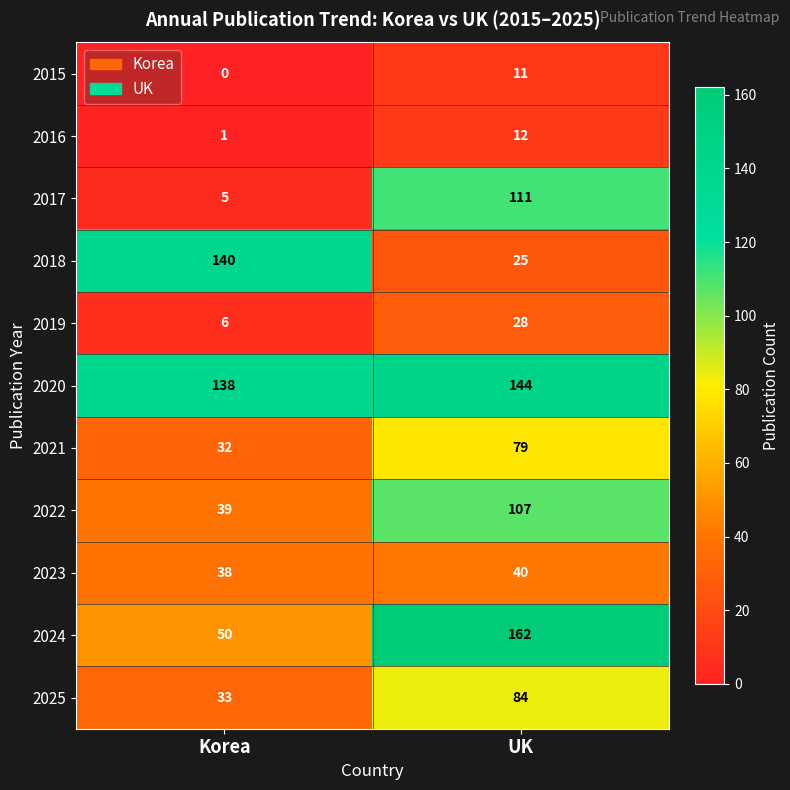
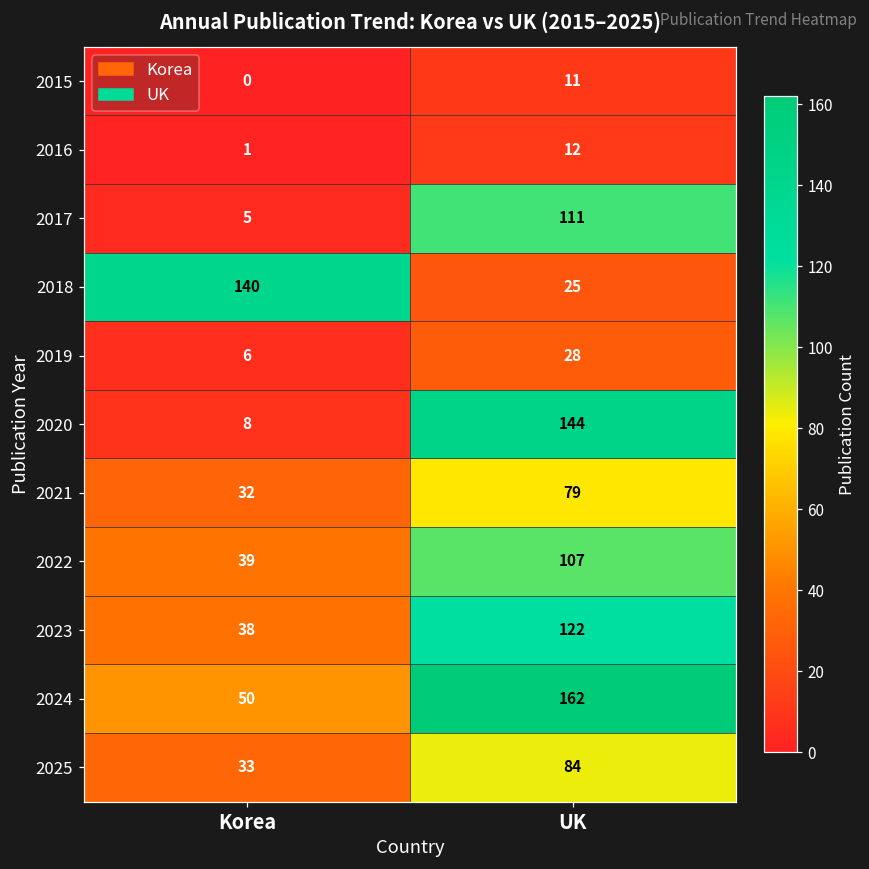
2020, Korea: 138 -> 8
2023, UK: 40 -> 122
